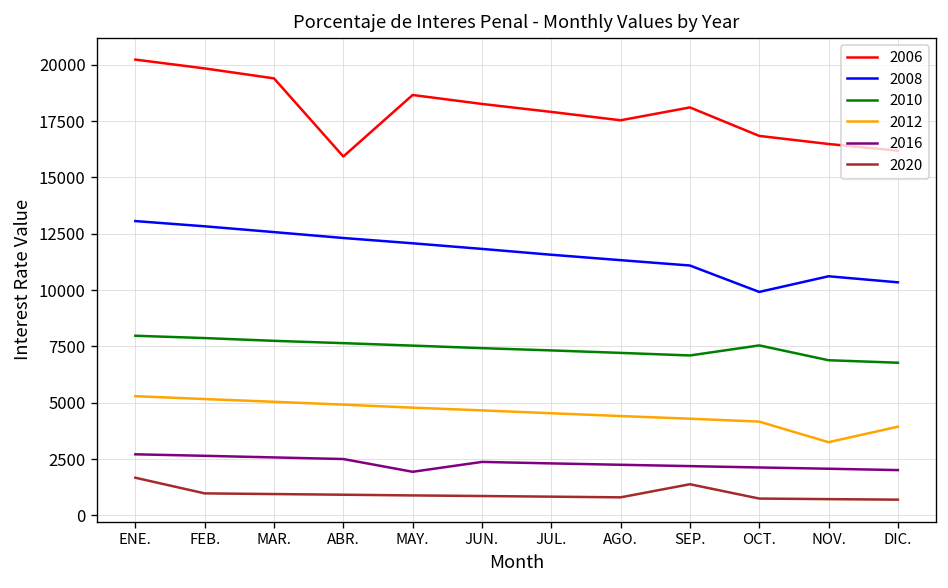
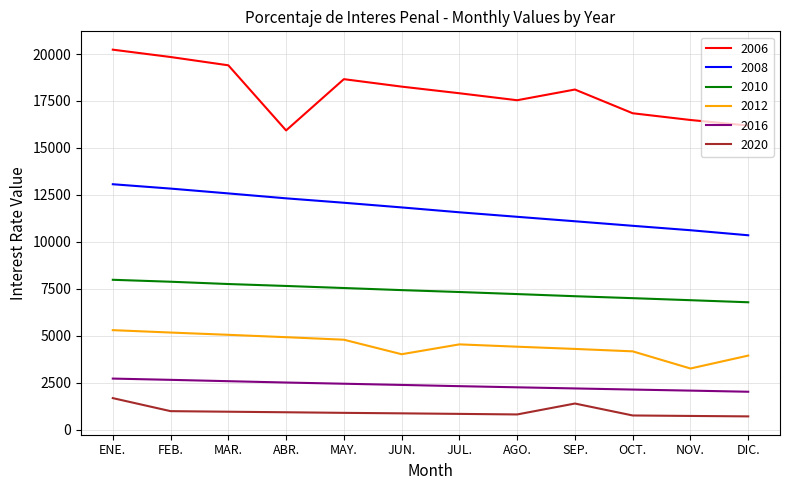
2016, MAY.: 1900 -> 2400
2012, JUN.: 4700 -> 4000
2008, OCT.: 9900 -> 10900
2010, OCT.: 7500 -> 7000
